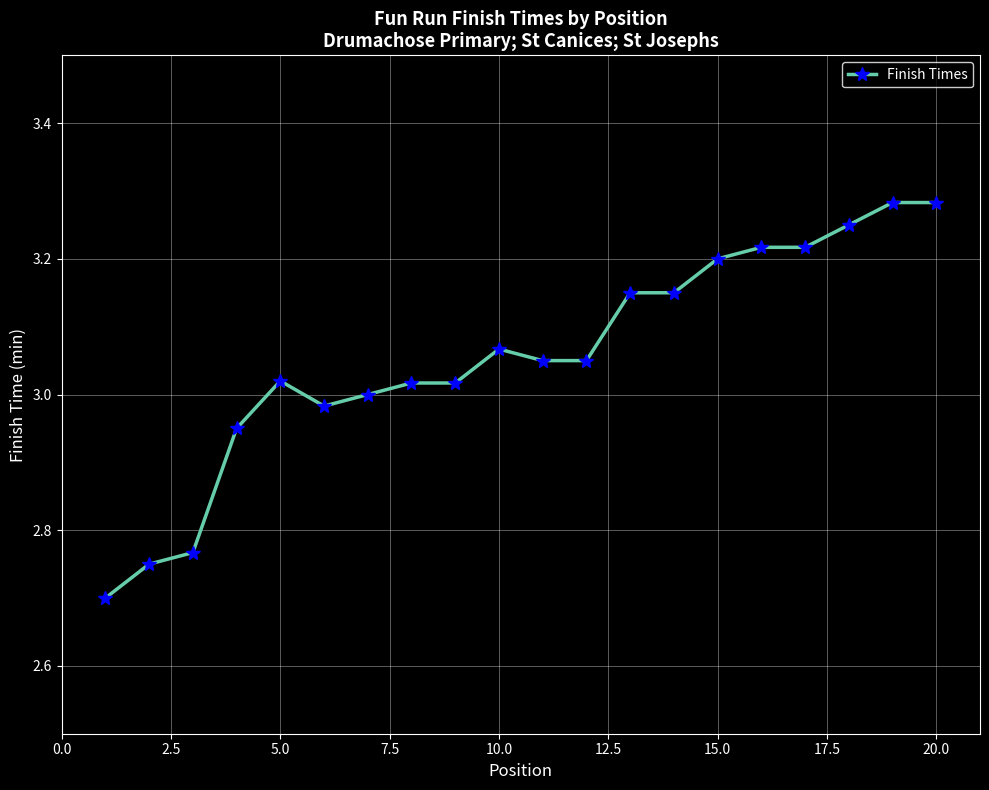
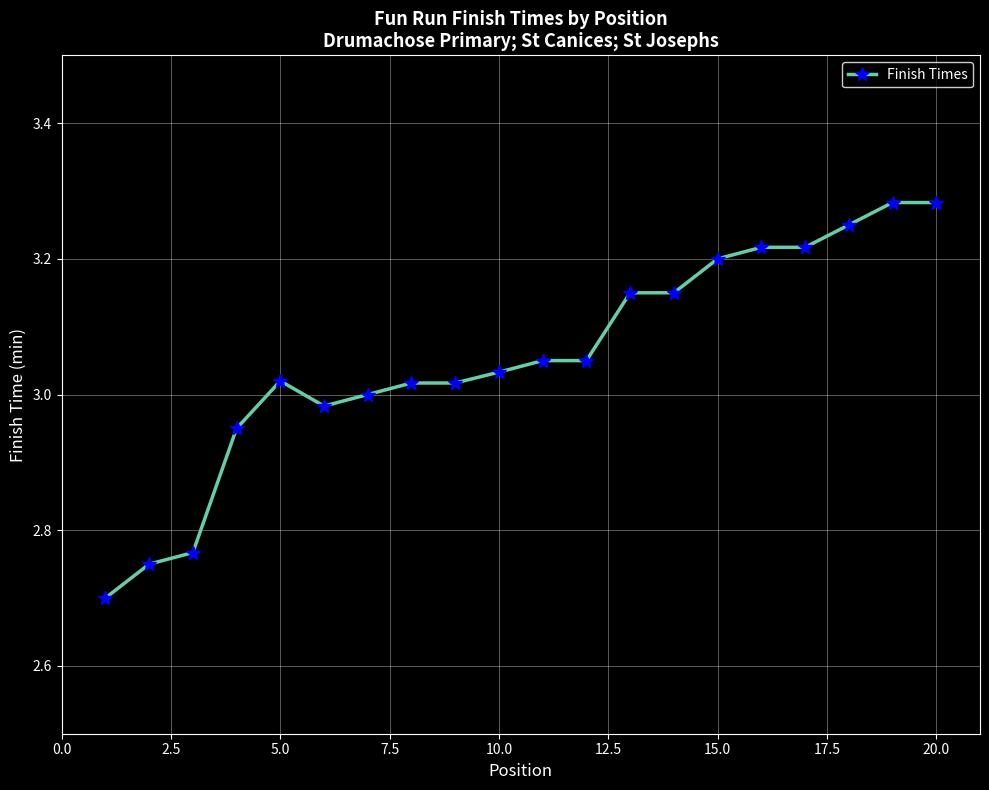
10.0: 3.07 -> 3.03
